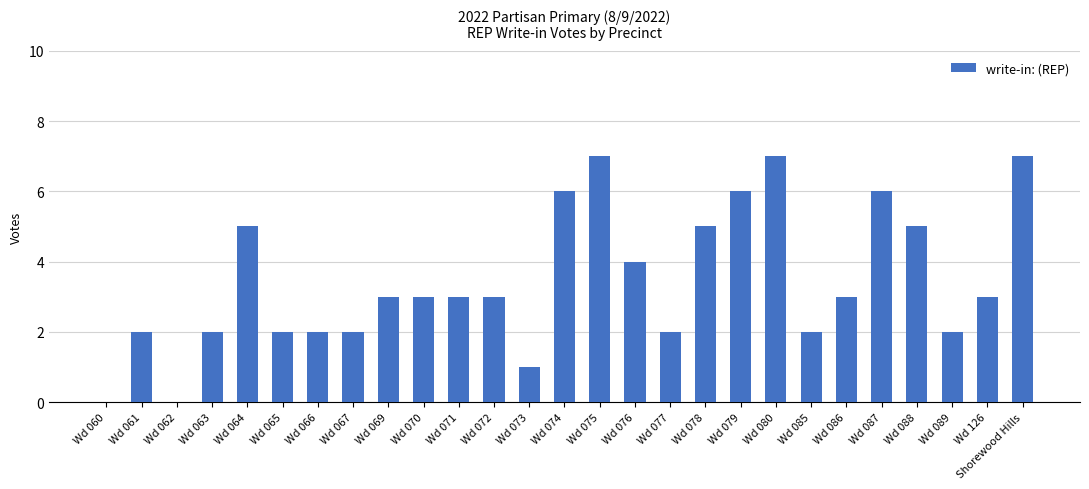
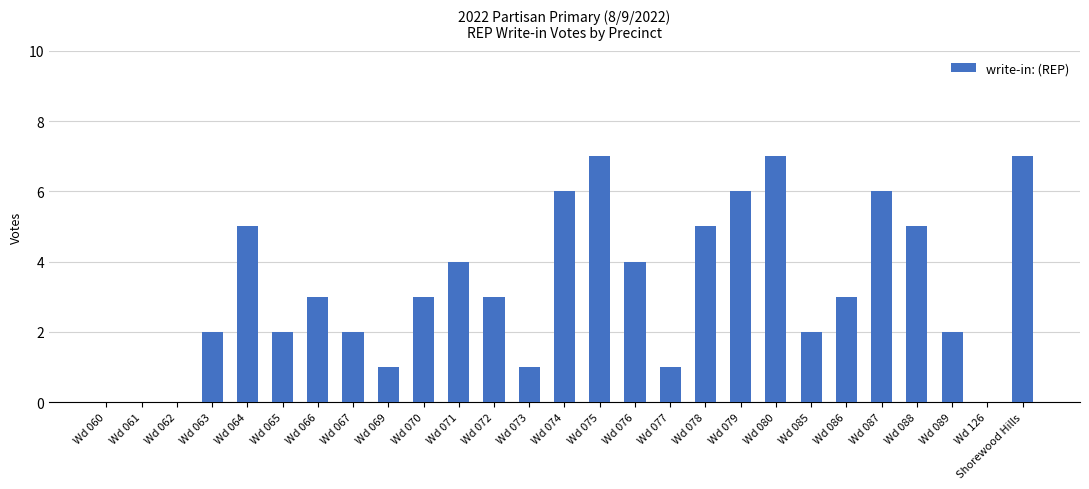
Wd 061: 2 -> 0
Wd 066: 2 -> 3
Wd 069: 3 -> 1
Wd 071: 3 -> 4
Wd 077: 2 -> 1
Wd 126: 3 -> 0
